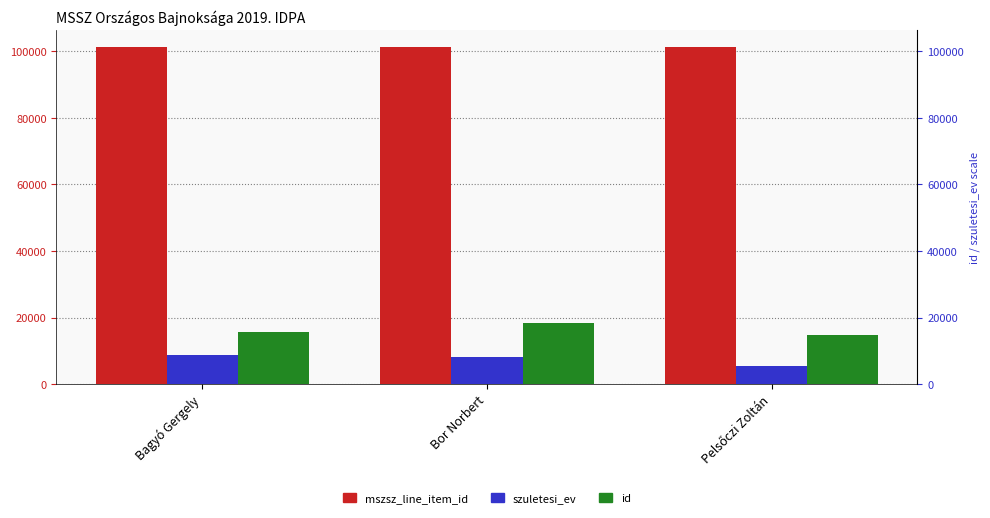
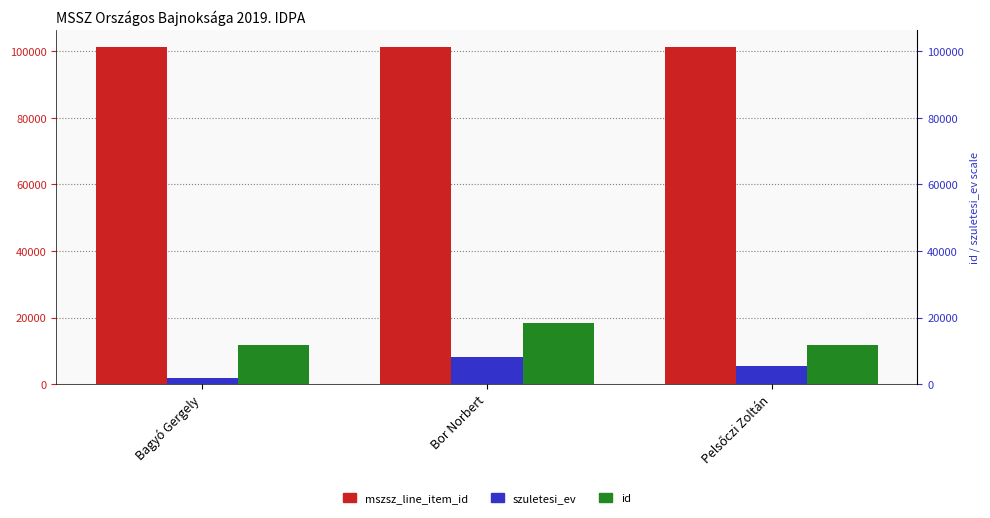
szuletesi_ev, Bagyó Gergely: 9000 -> 2000
id, Bagyó Gergely: 16000 -> 12000
id, Pelsőczi Zoltán: 15000 -> 12000
